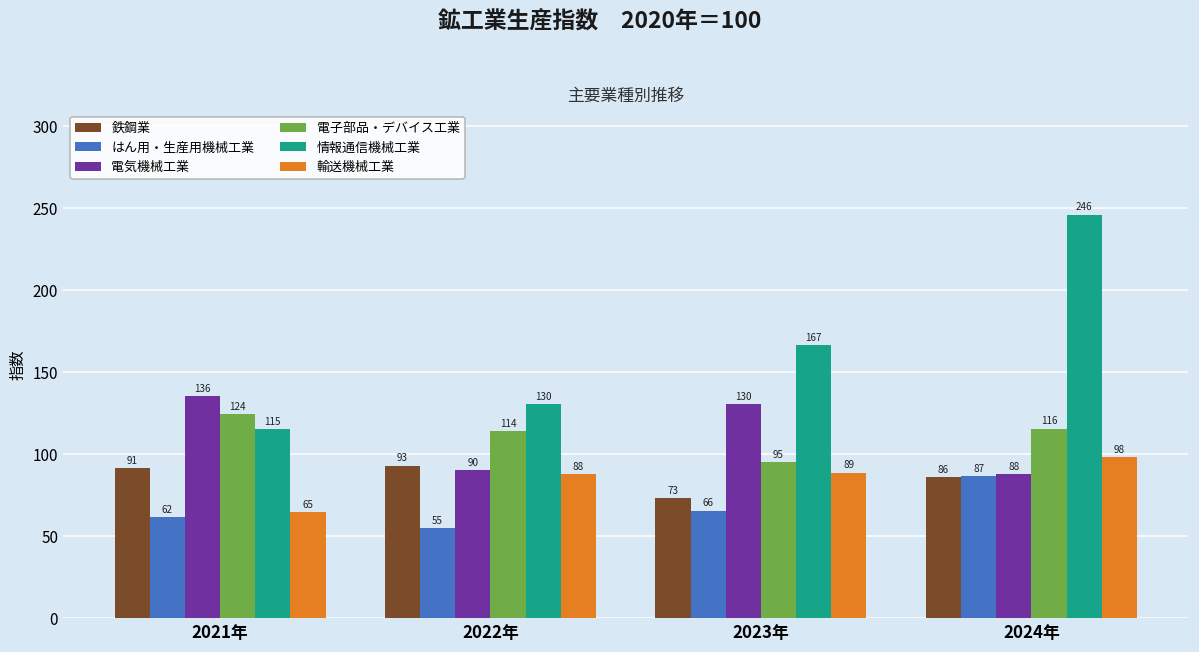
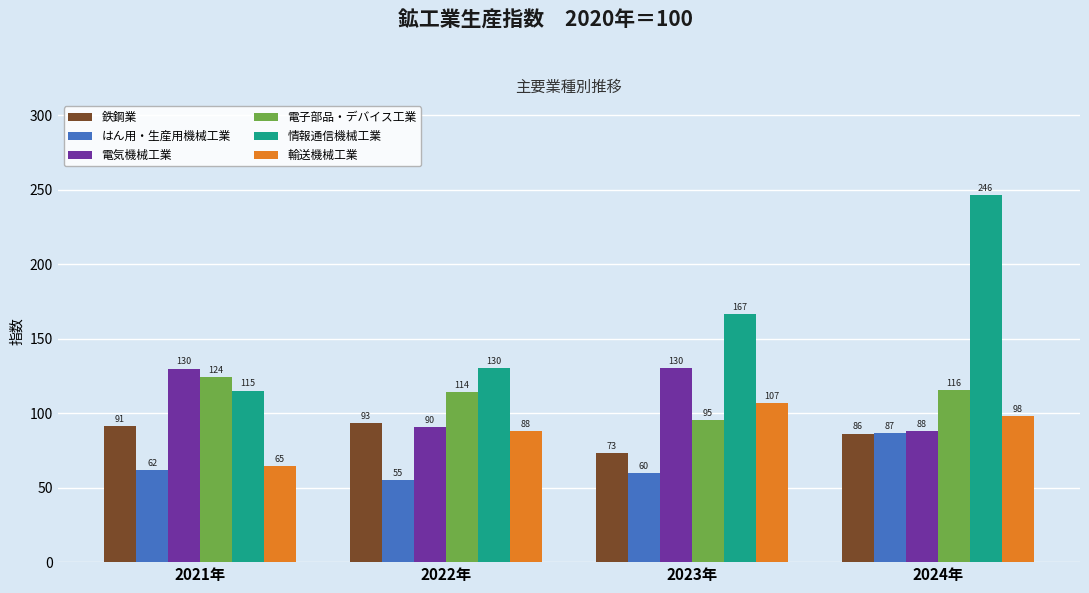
電気機械工業, 2021年: 136 -> 130
はん用・生産用機械工業, 2023年: 66 -> 60
輸送機械工業, 2023年: 89 -> 107
